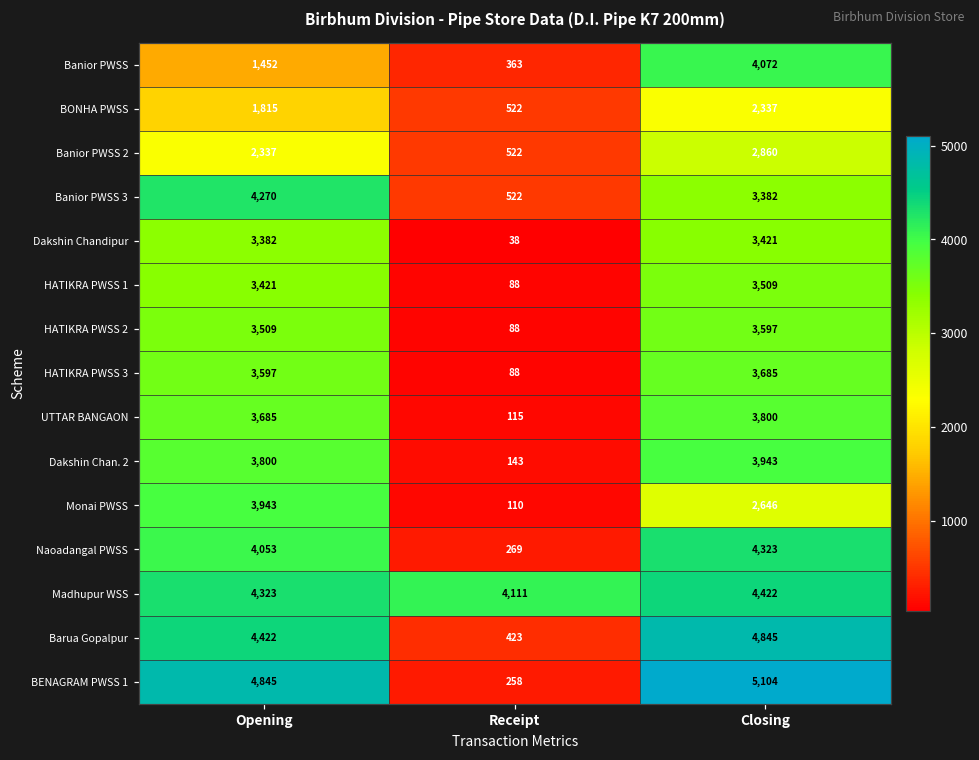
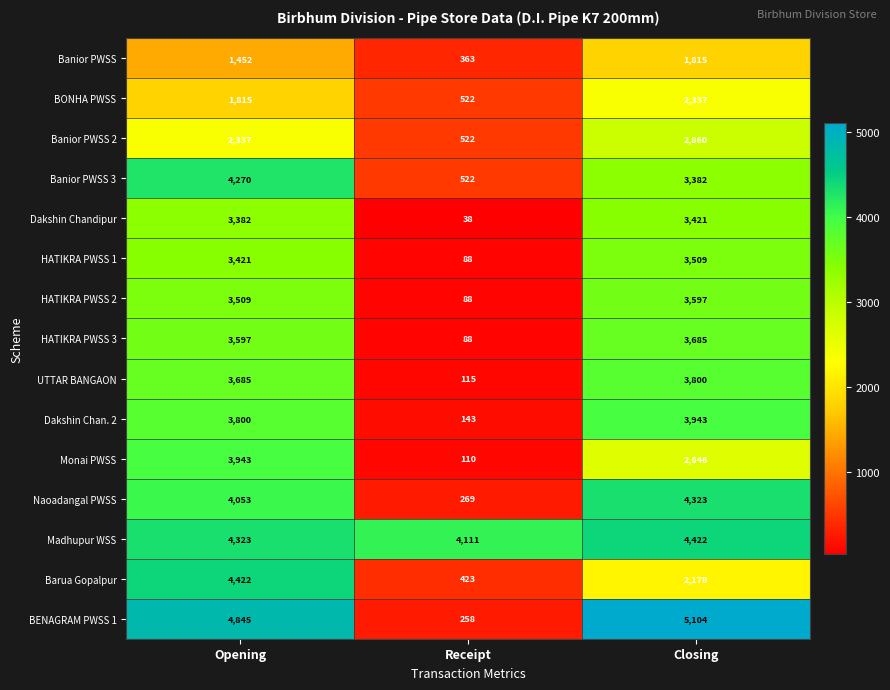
Banior PWSS, Closing: 4,072 -> 1,815
Barua Gopalpur, Closing: 4,845 -> 2,178
